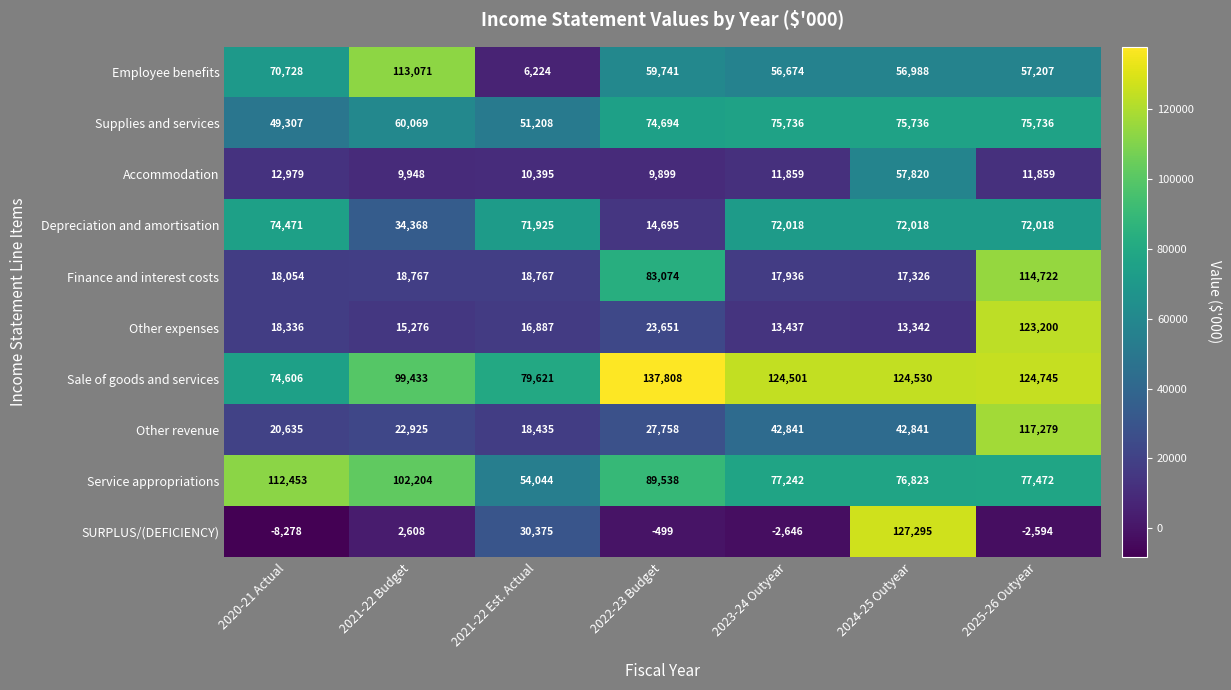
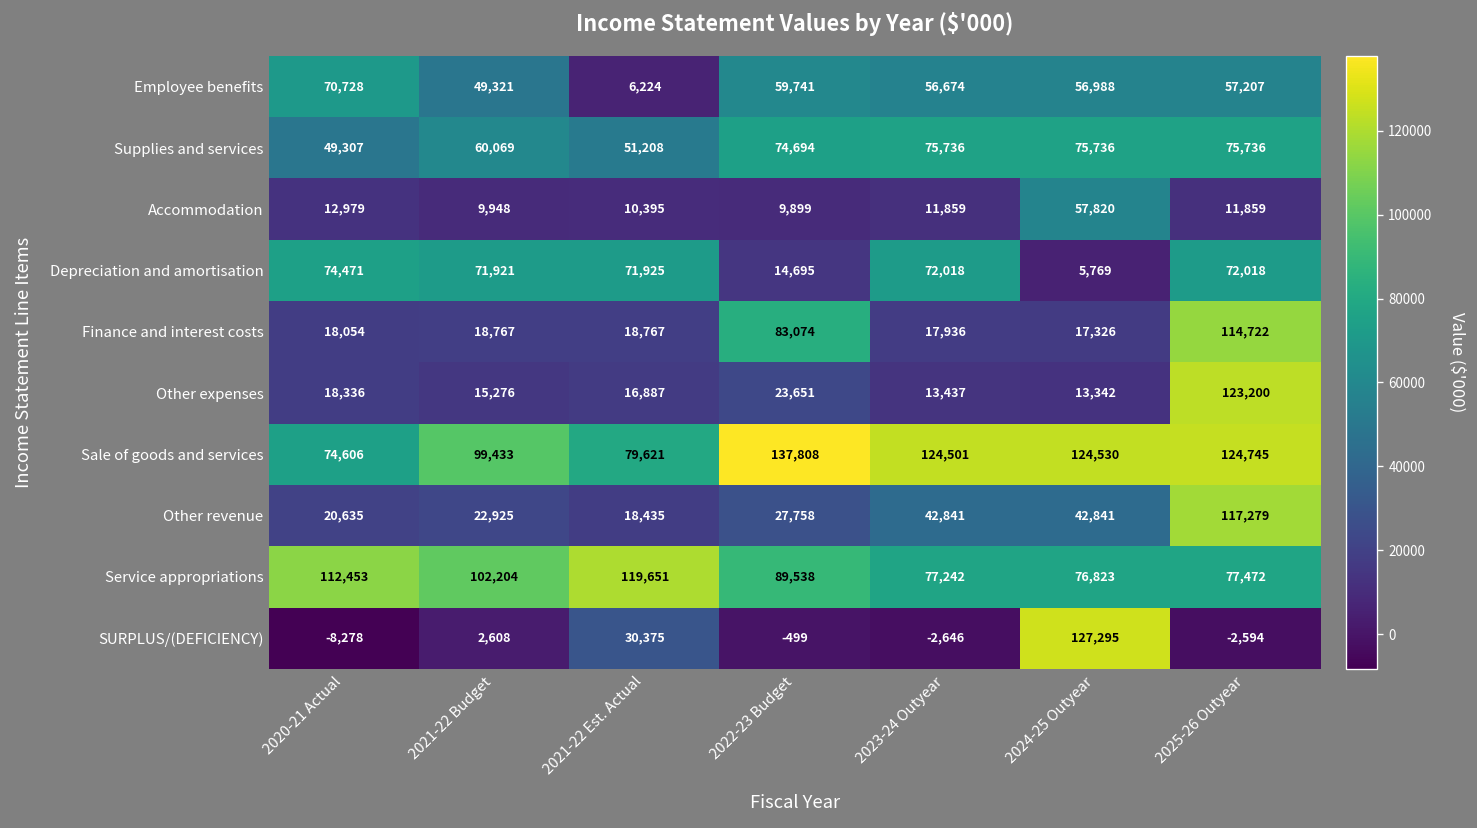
Employee benefits, 2021-22 Budget: 113,071 -> 49,321
Depreciation and amortisation, 2021-22 Budget: 34,368 -> 71,921
Depreciation and amortisation, 2024-25 Outyear: 72,018 -> 5,769
Service appropriations, 2021-22 Est. Actual: 54,044 -> 119,651
